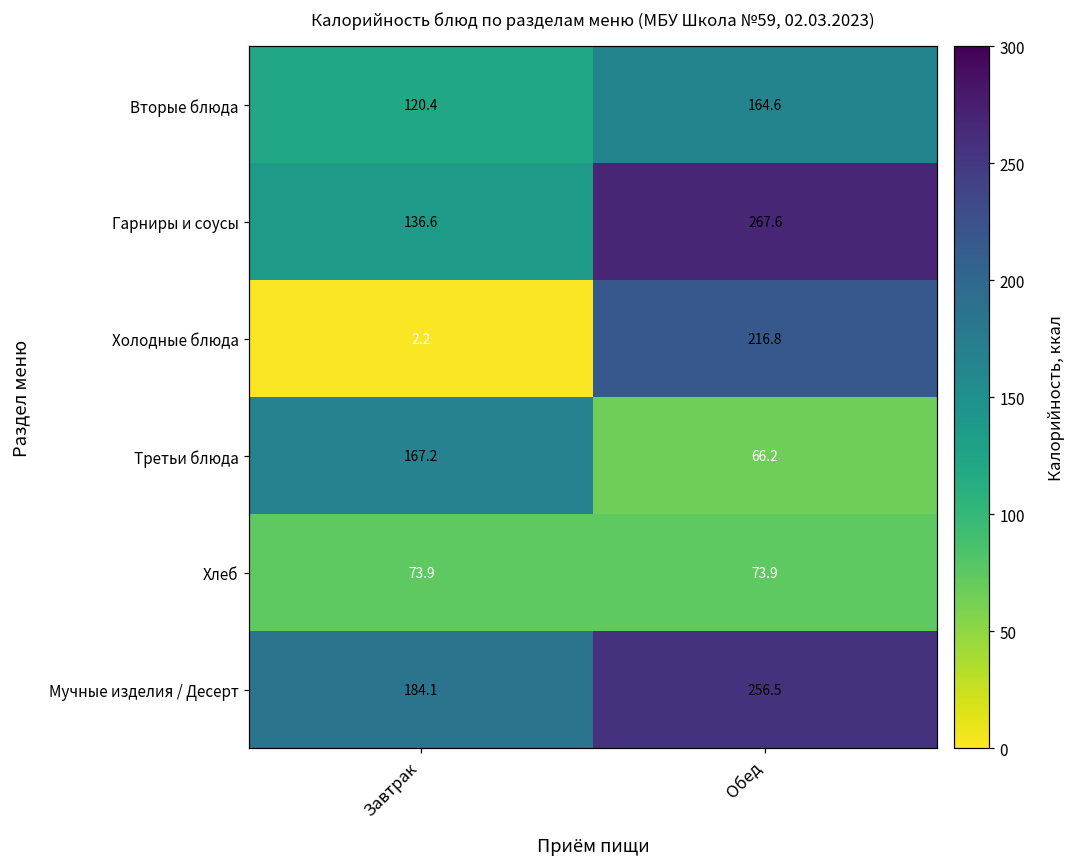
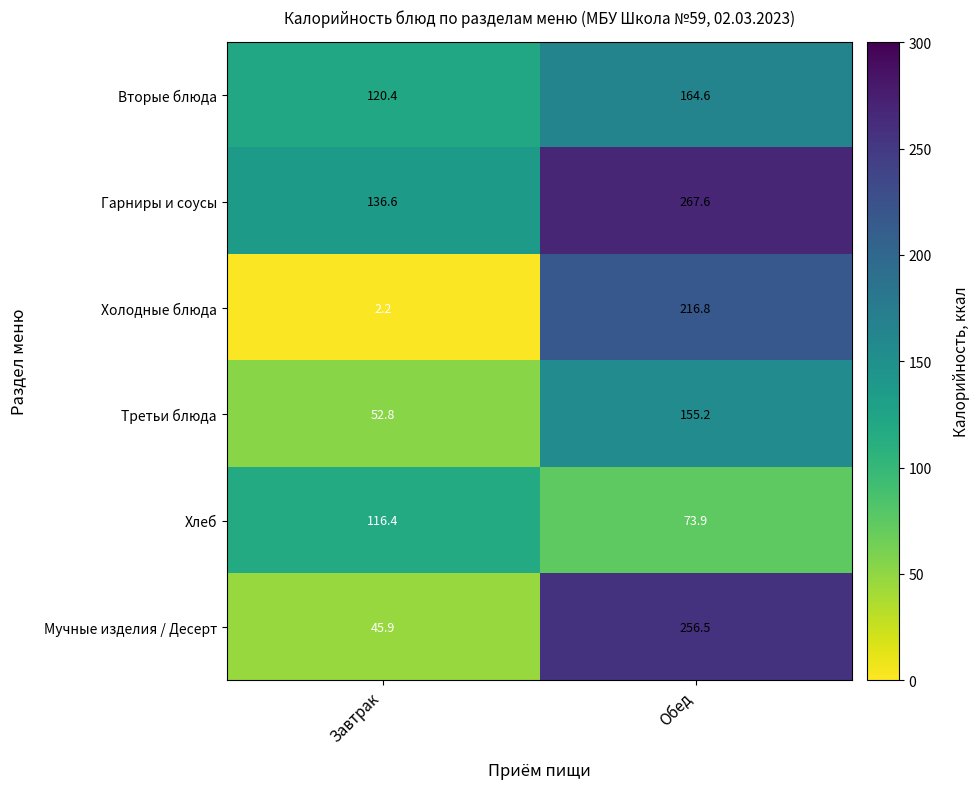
Третьи блюда, Завтрак: 167.2 -> 52.8
Третьи блюда, Обед: 66.2 -> 155.2
Хлеб, Завтрак: 73.9 -> 116.4
Мучные изделия / Десерт, Завтрак: 184.1 -> 45.9
